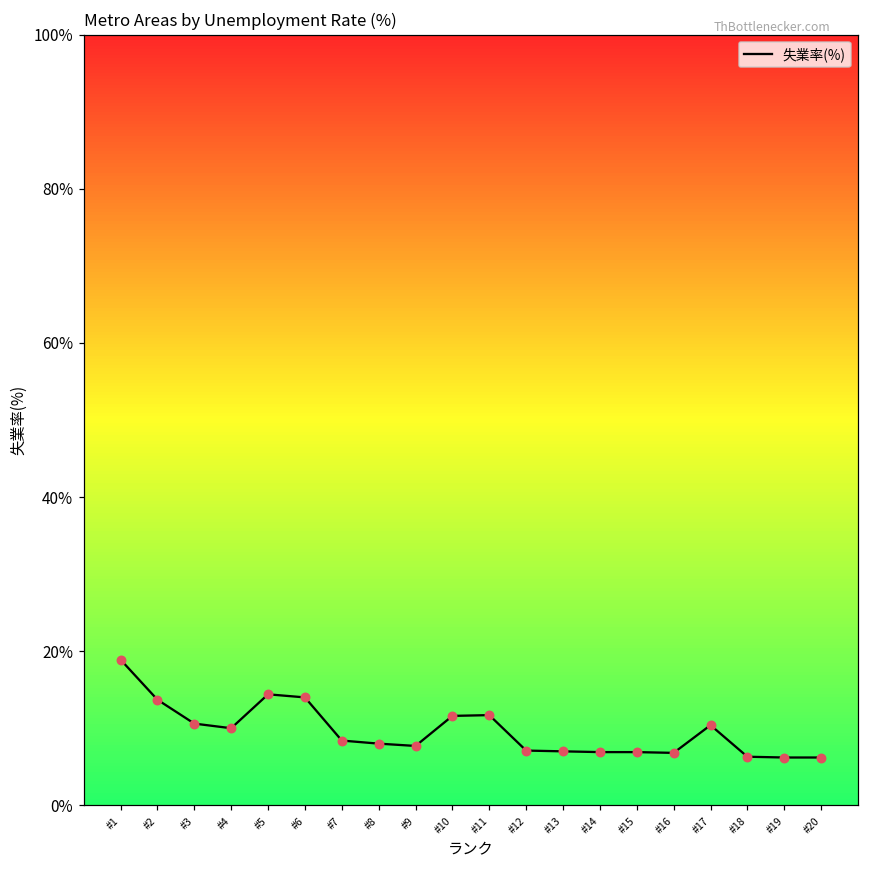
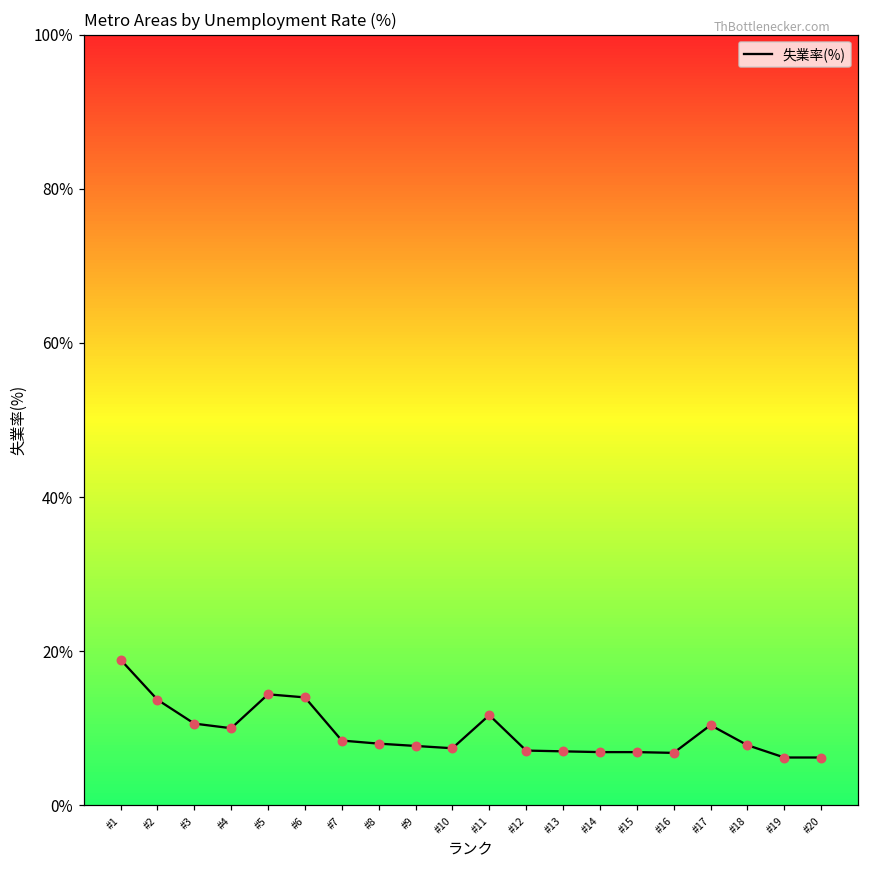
#10: 12% -> 7%
#18: 6% -> 8%
